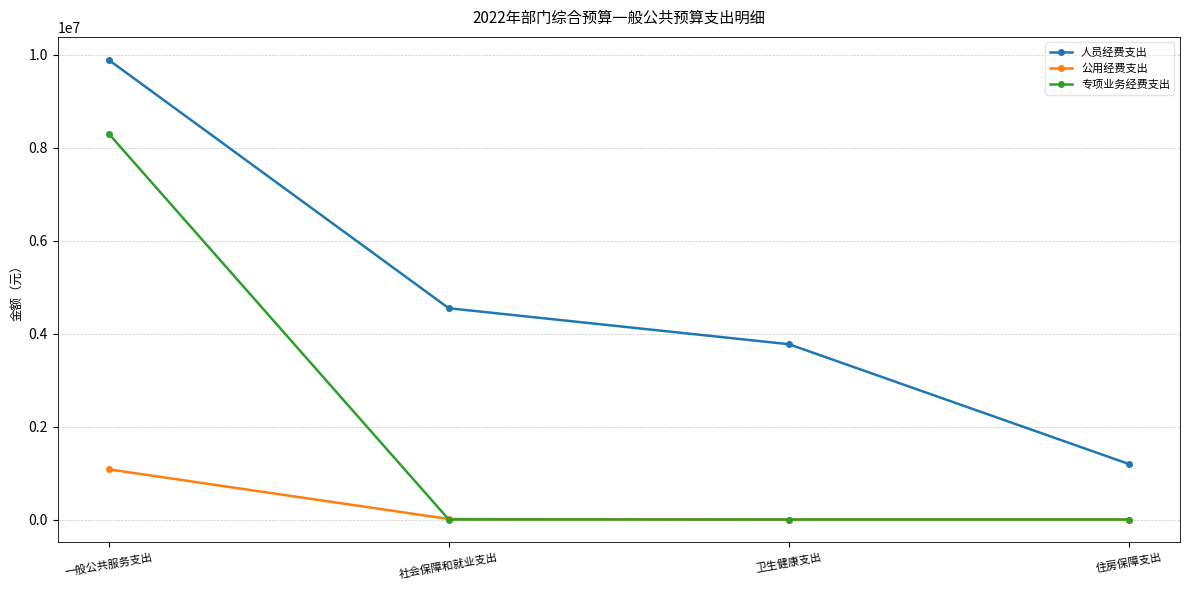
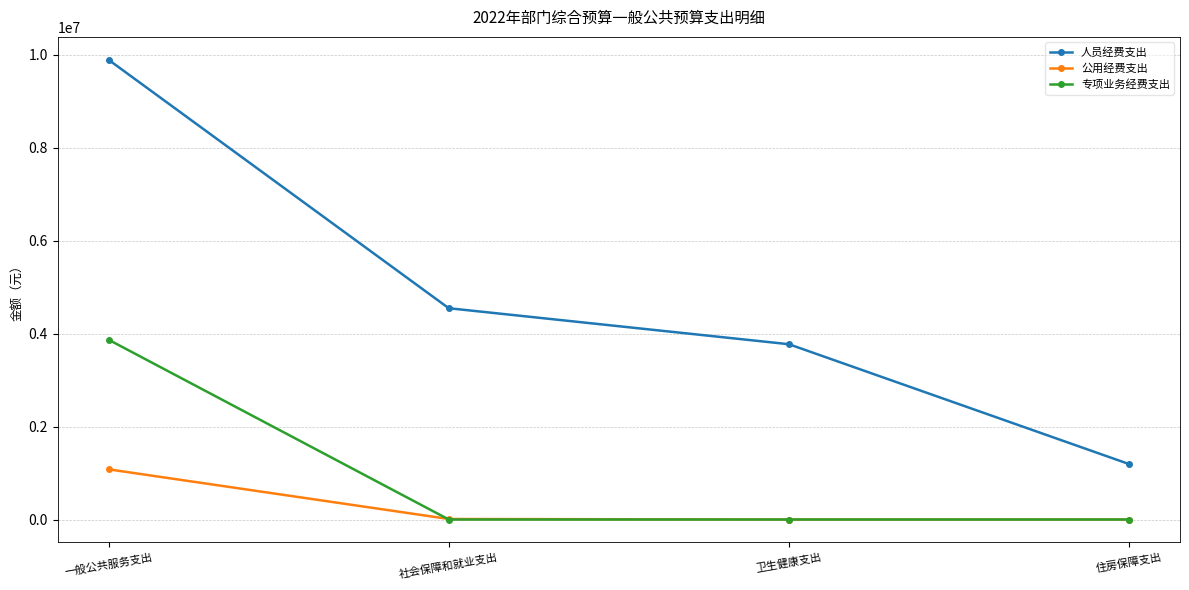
专项业务经费支出, 一般公共服务支出: 8300000 -> 3900000
